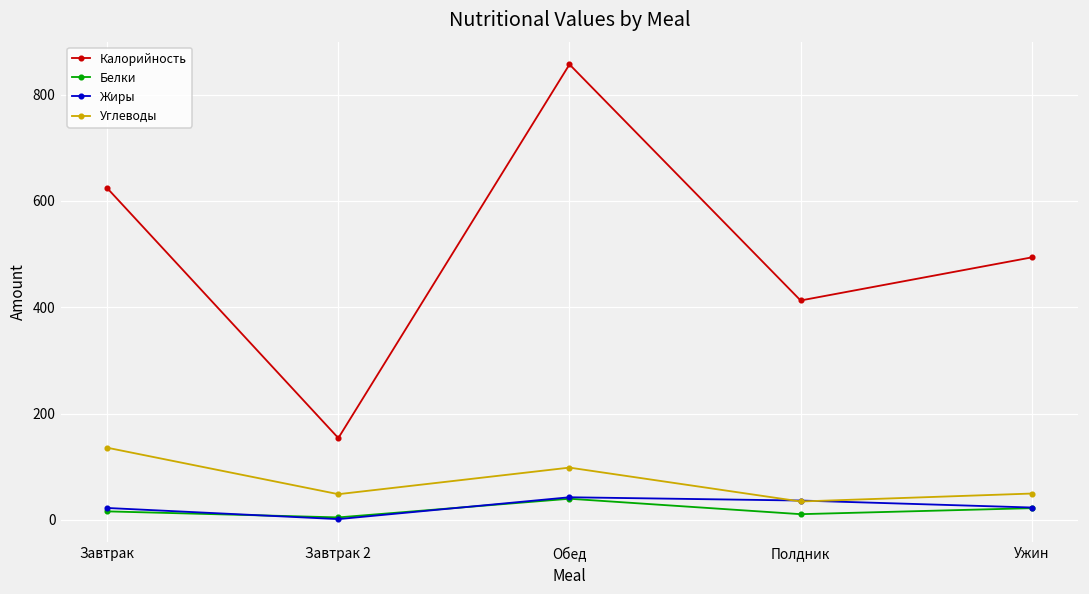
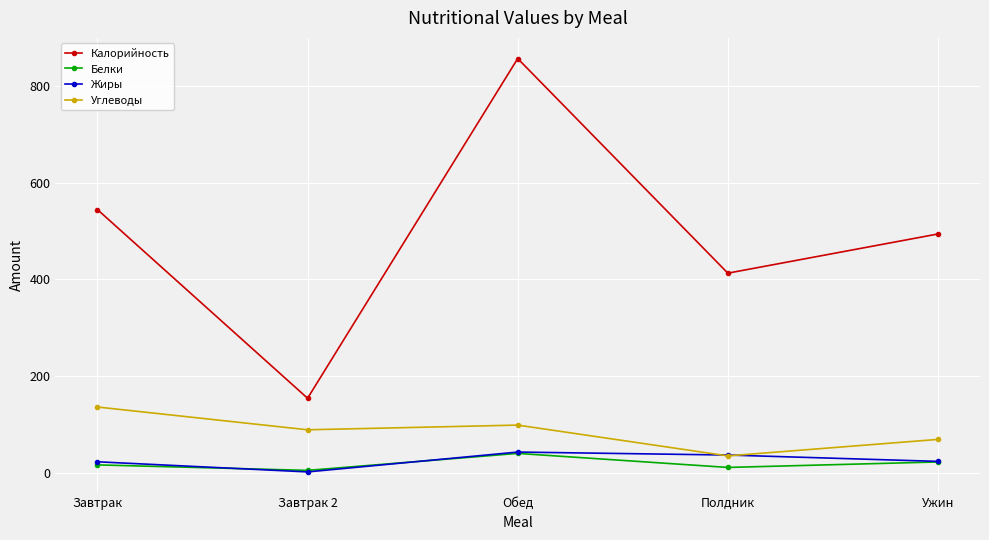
Калорийность, Завтрак: 620 -> 540
Углеводы, Завтрак 2: 50 -> 90
Углеводы, Ужин: 50 -> 70
